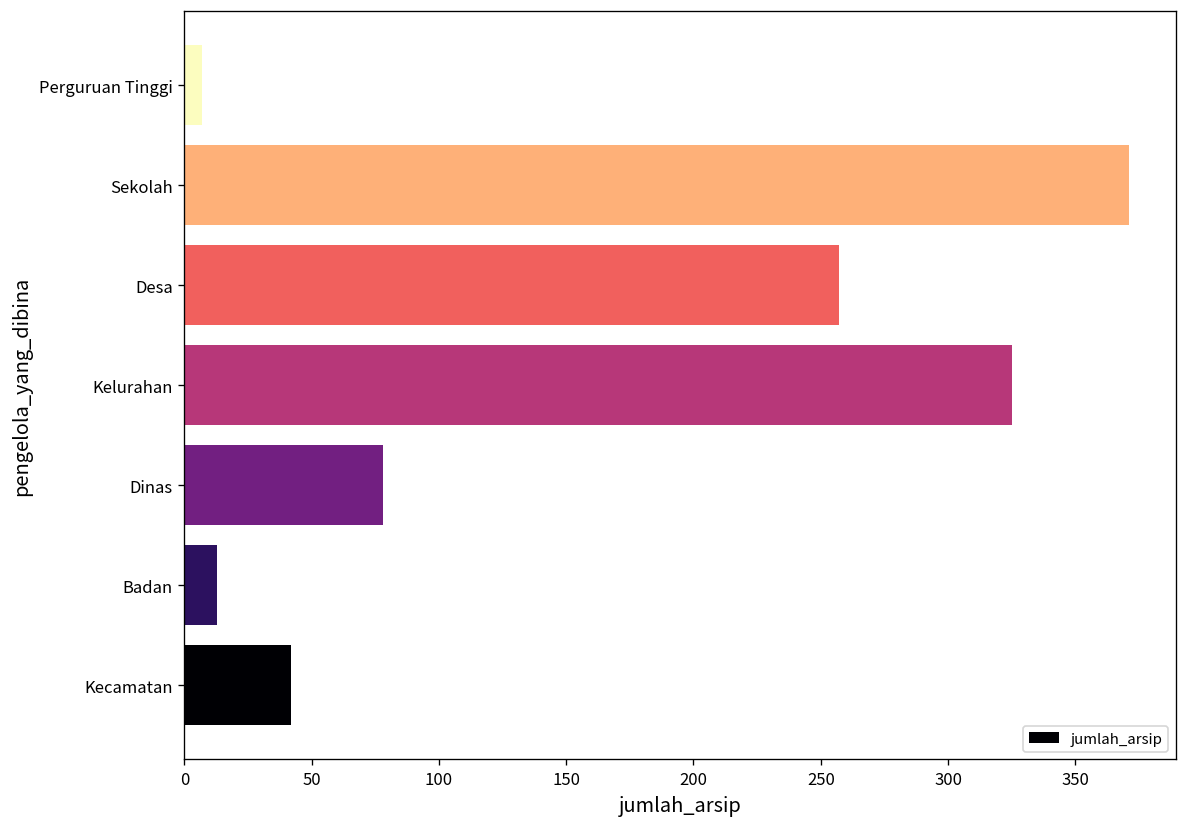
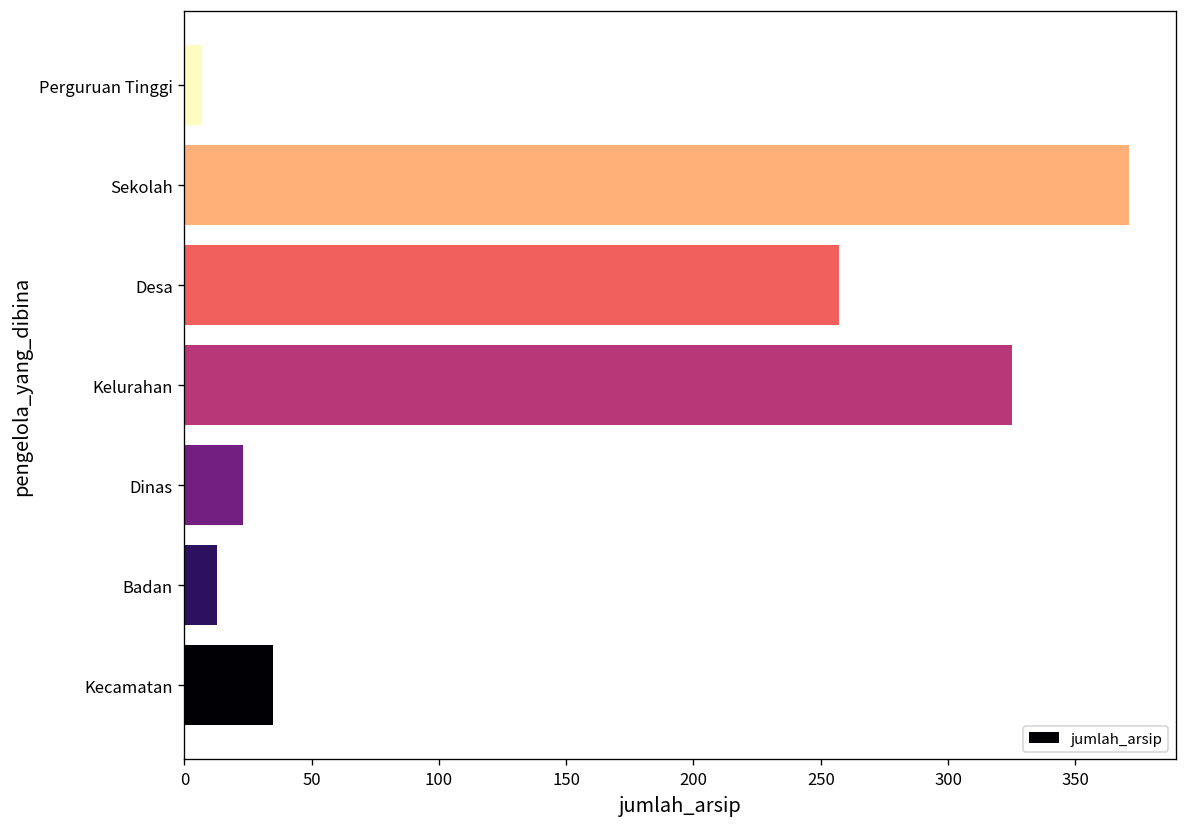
Dinas: 78 -> 23
Kecamatan: 42 -> 35
